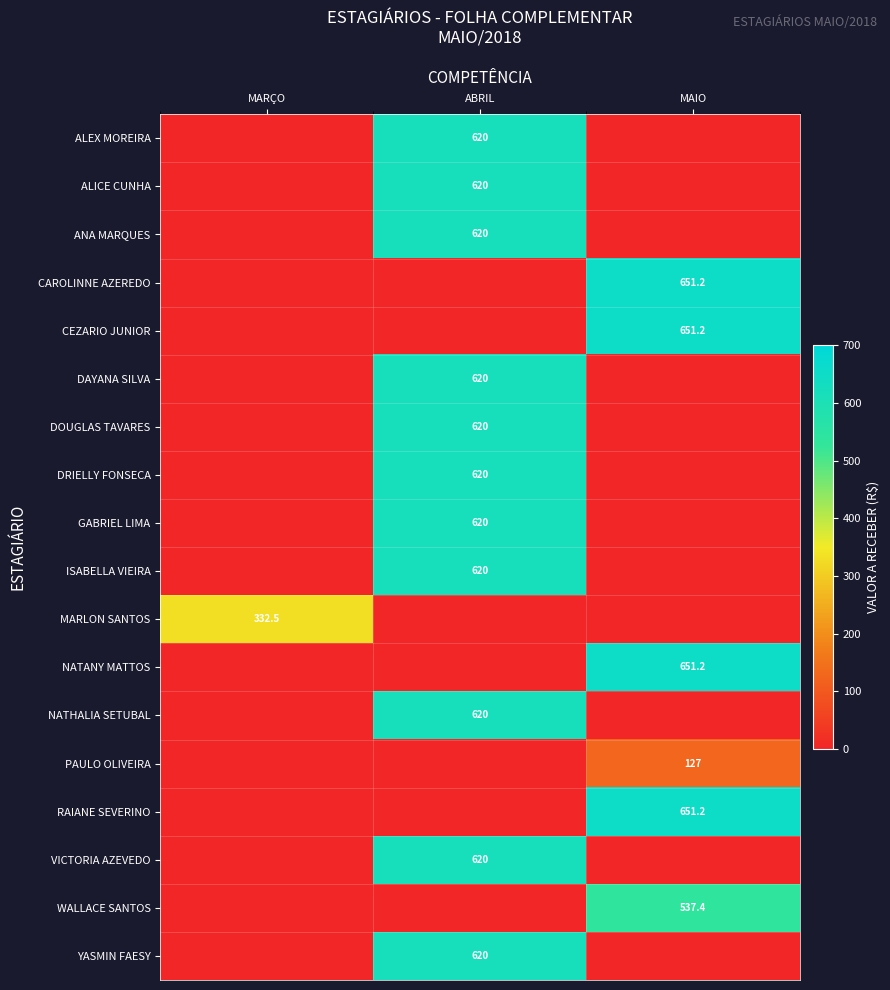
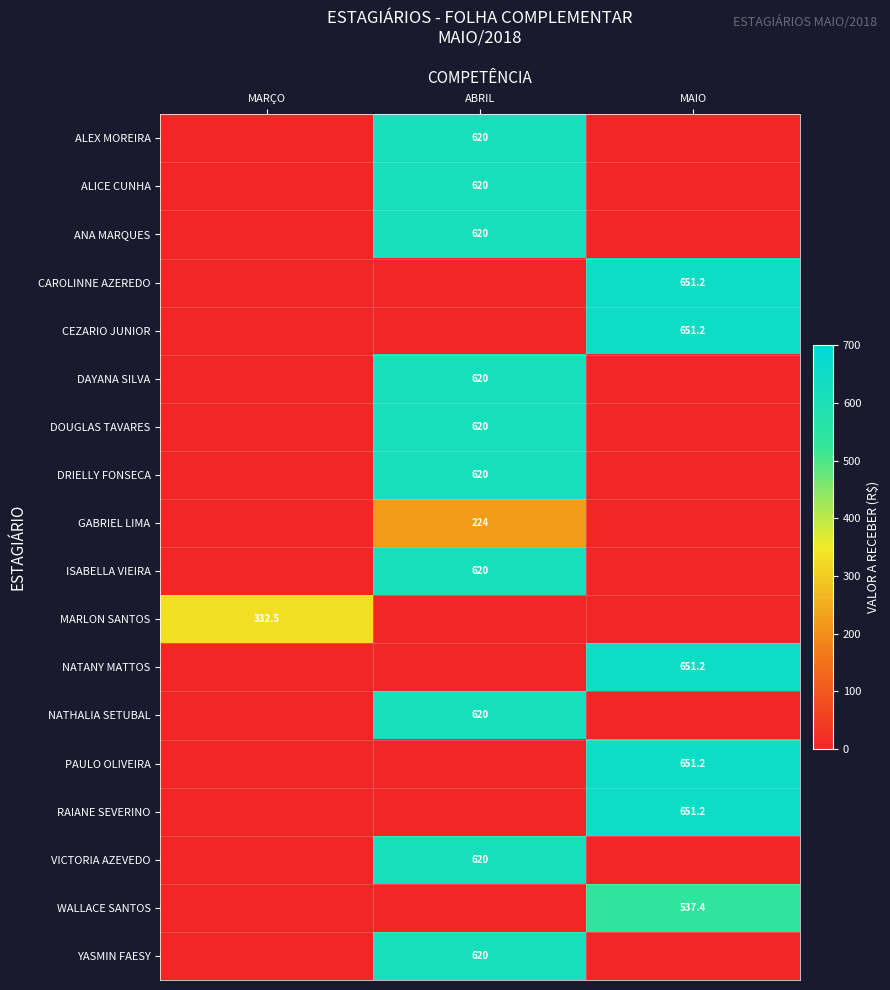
GABRIEL LIMA, ABRIL: 620 -> 224
PAULO OLIVEIRA, MAIO: 127 -> 651.2
